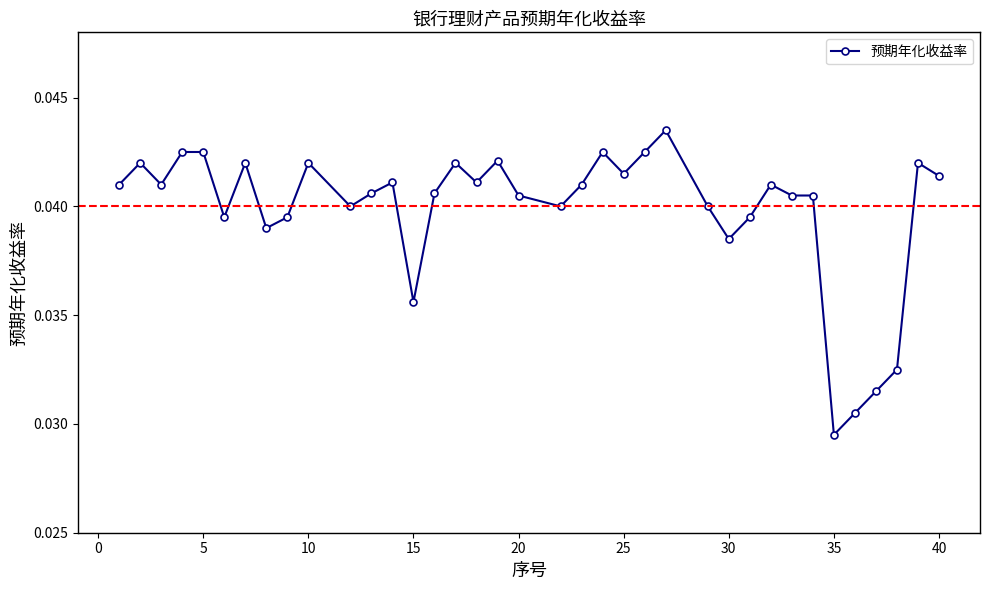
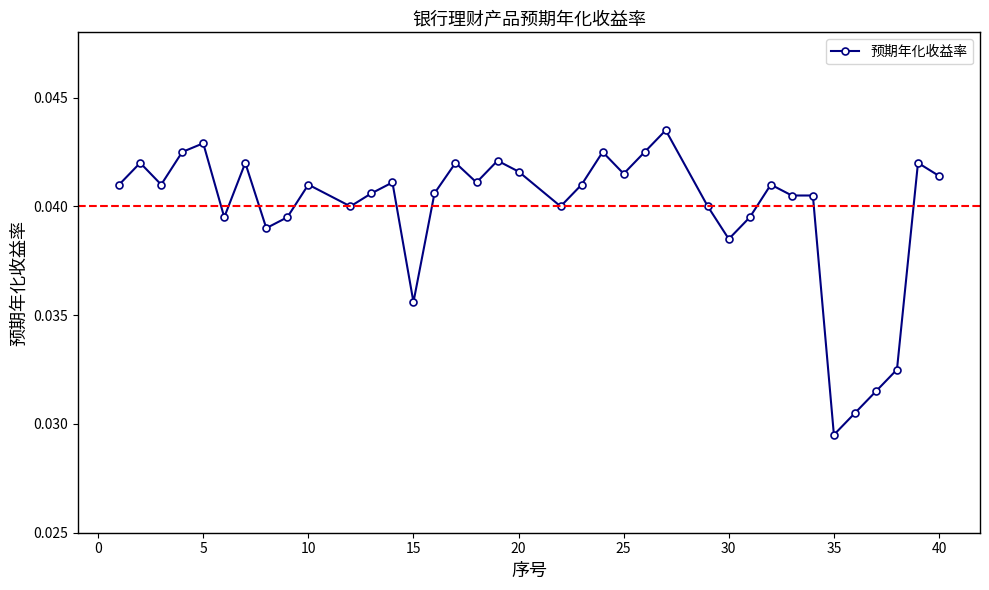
5: 0.0425 -> 0.0429
10: 0.042 -> 0.041
20: 0.0405 -> 0.0416
